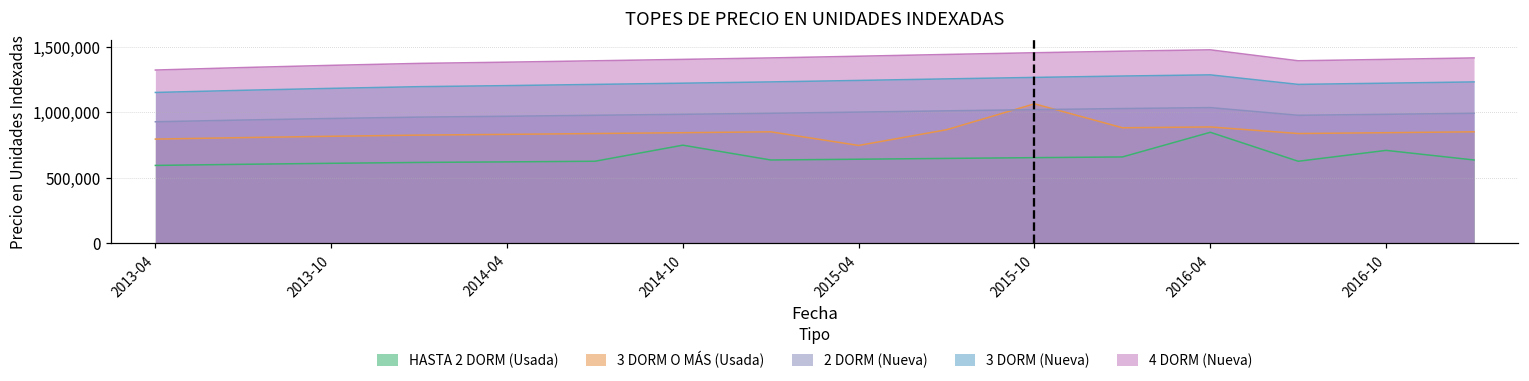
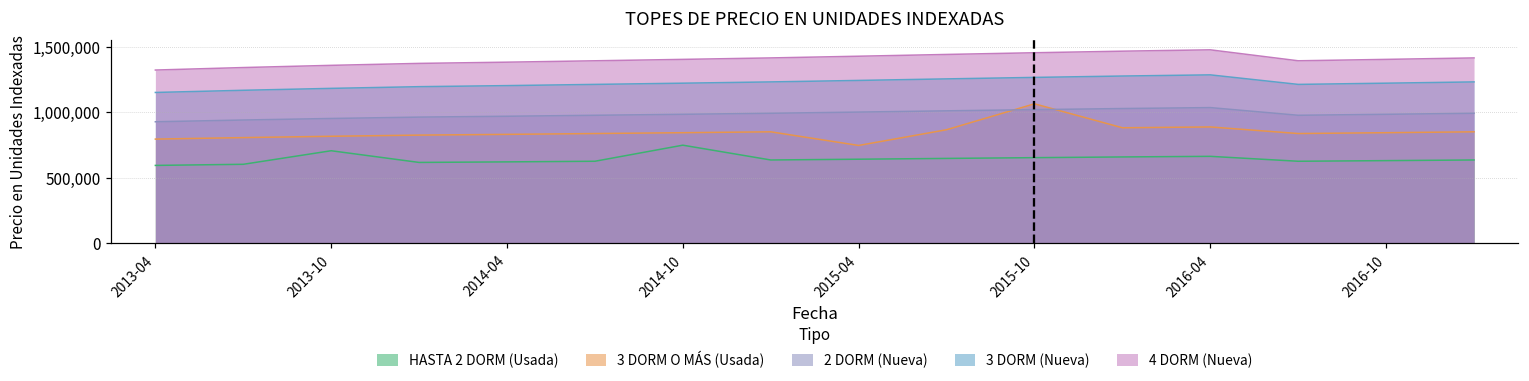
HASTA 2 DORM (Usada), 2013-10: 610,000 -> 710,000
HASTA 2 DORM (Usada), 2016-04: 850,000 -> 660,000
HASTA 2 DORM (Usada), 2016-10: 710,000 -> 630,000
